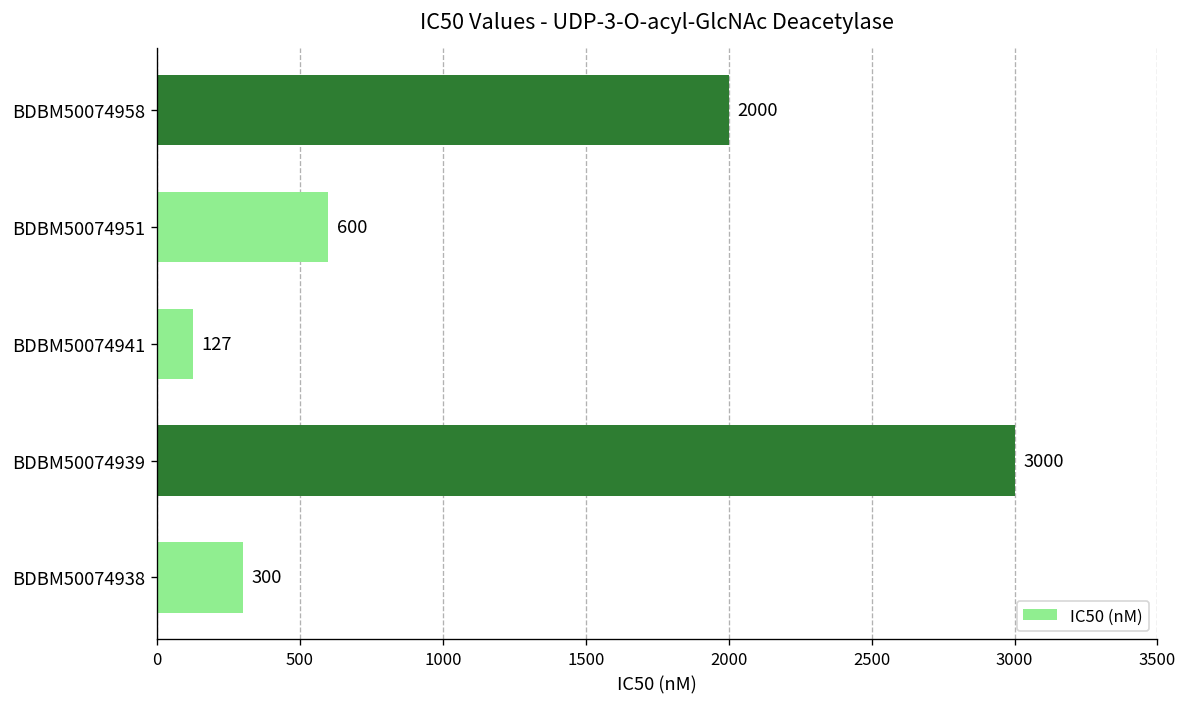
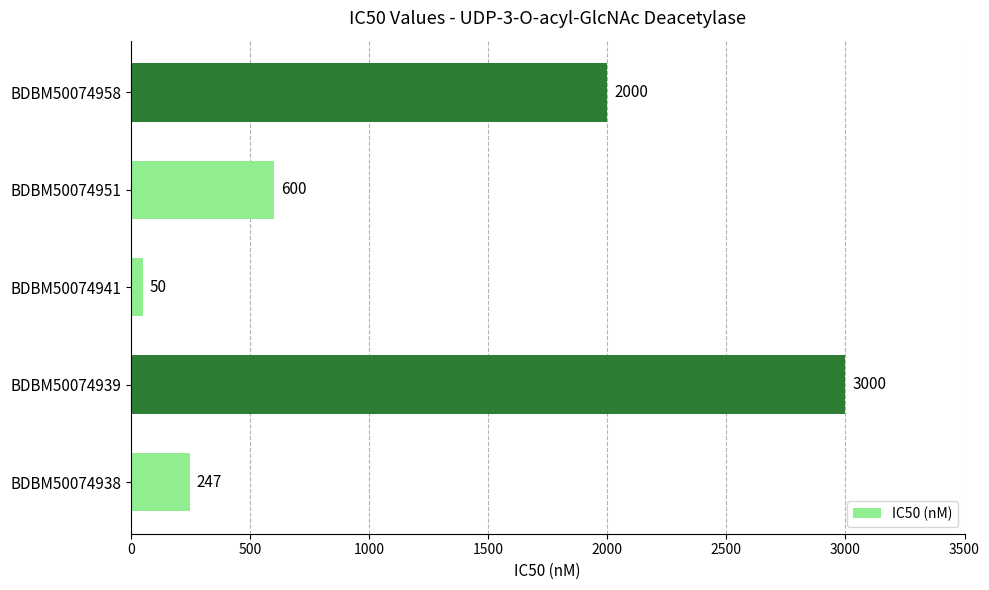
BDBM50074941: 127 -> 50
BDBM50074938: 300 -> 247
